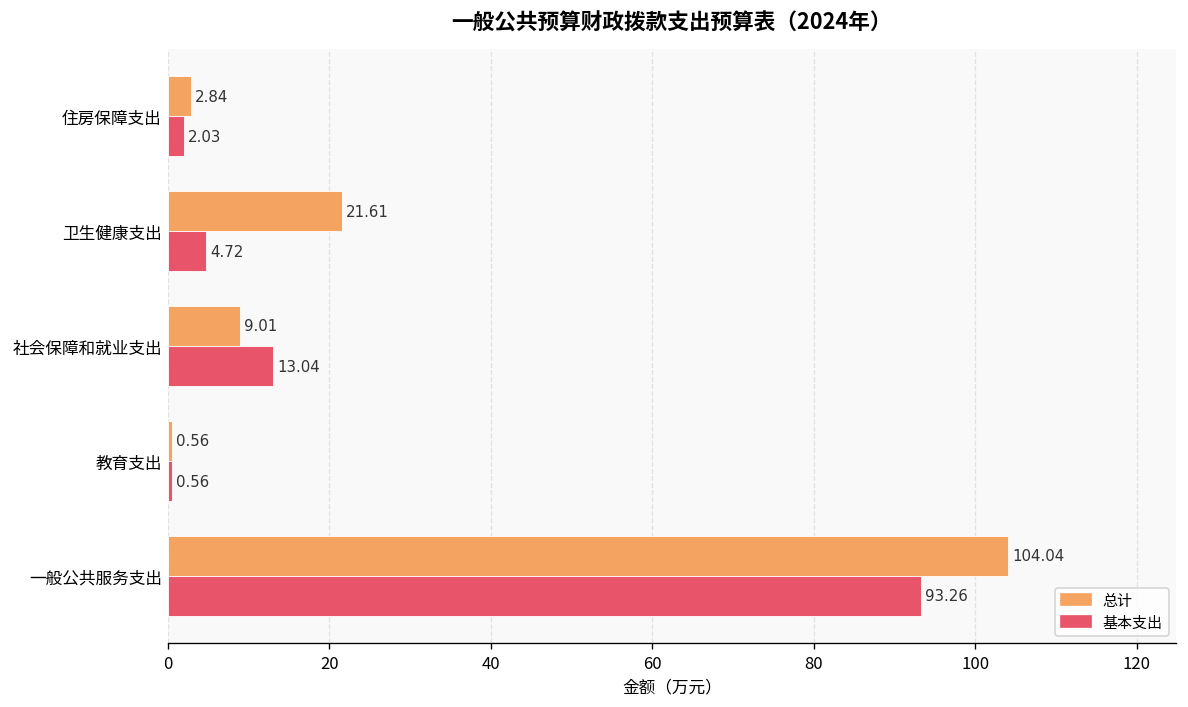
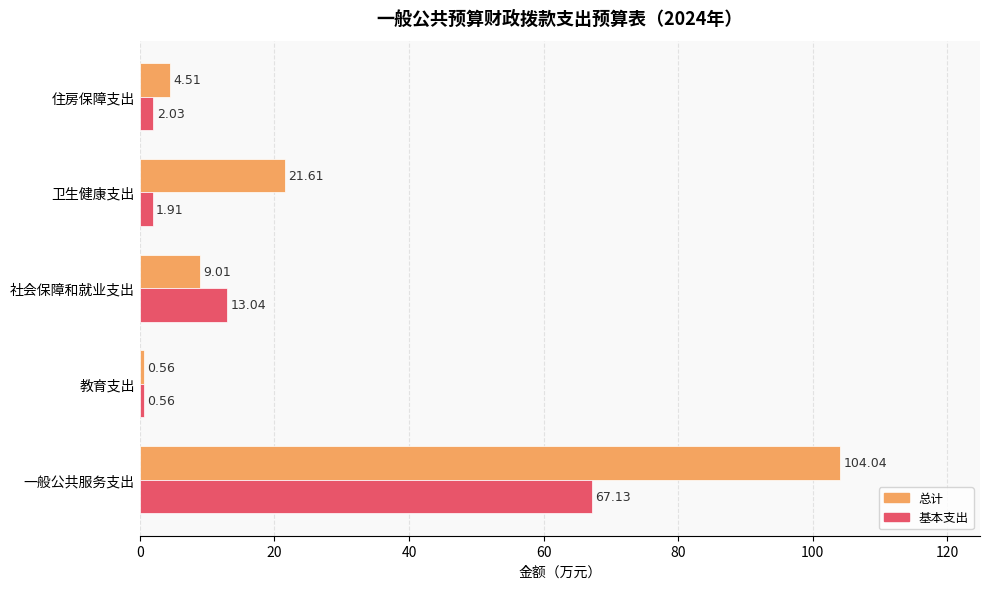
总计, 住房保障支出: 2.84 -> 4.51
基本支出, 卫生健康支出: 4.72 -> 1.91
基本支出, 一般公共服务支出: 93.26 -> 67.13
